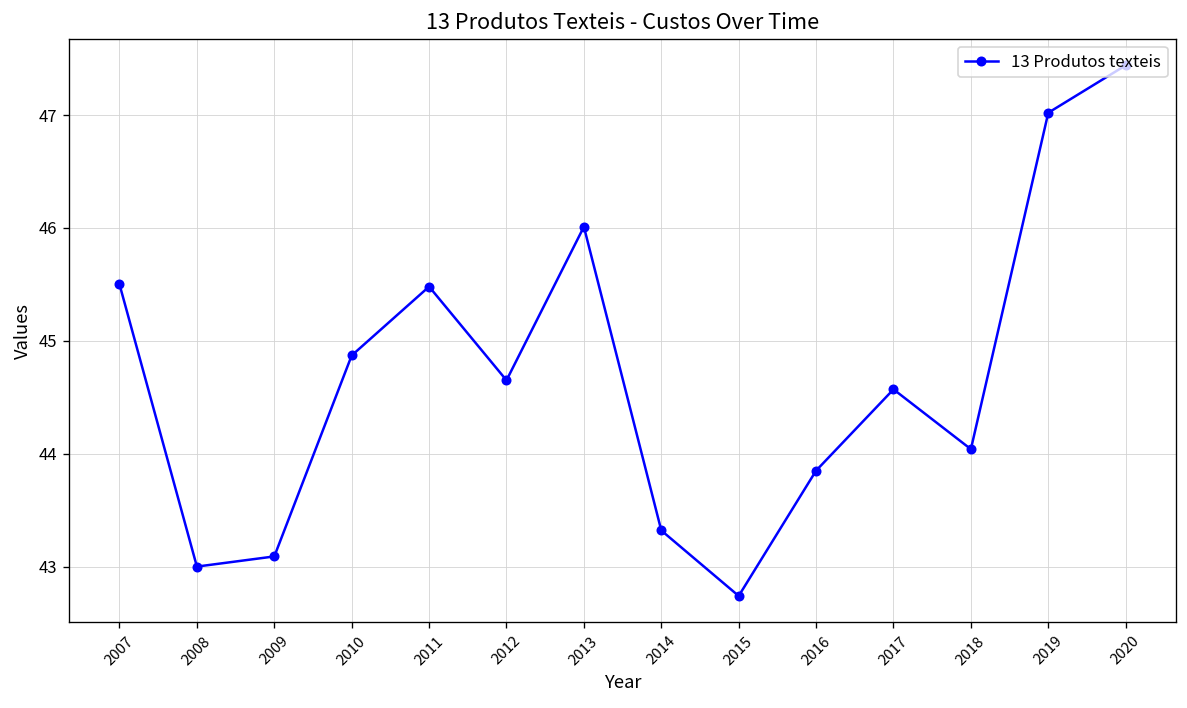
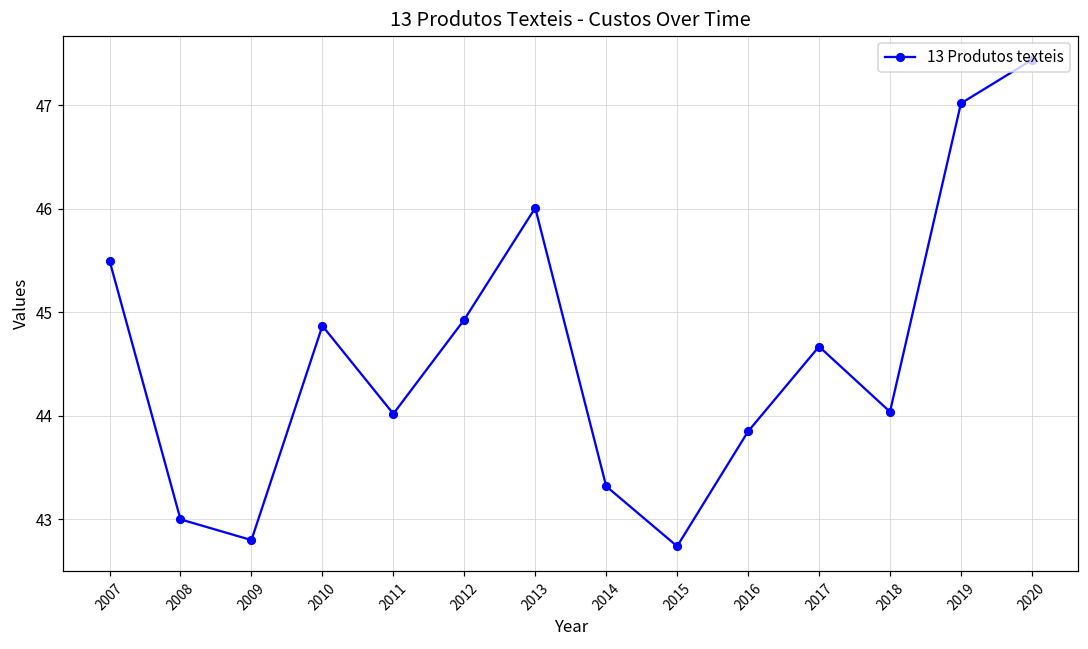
2009: 43.1 -> 42.8
2011: 45.5 -> 44.0
2012: 44.7 -> 44.9
2017: 44.6 -> 44.7
